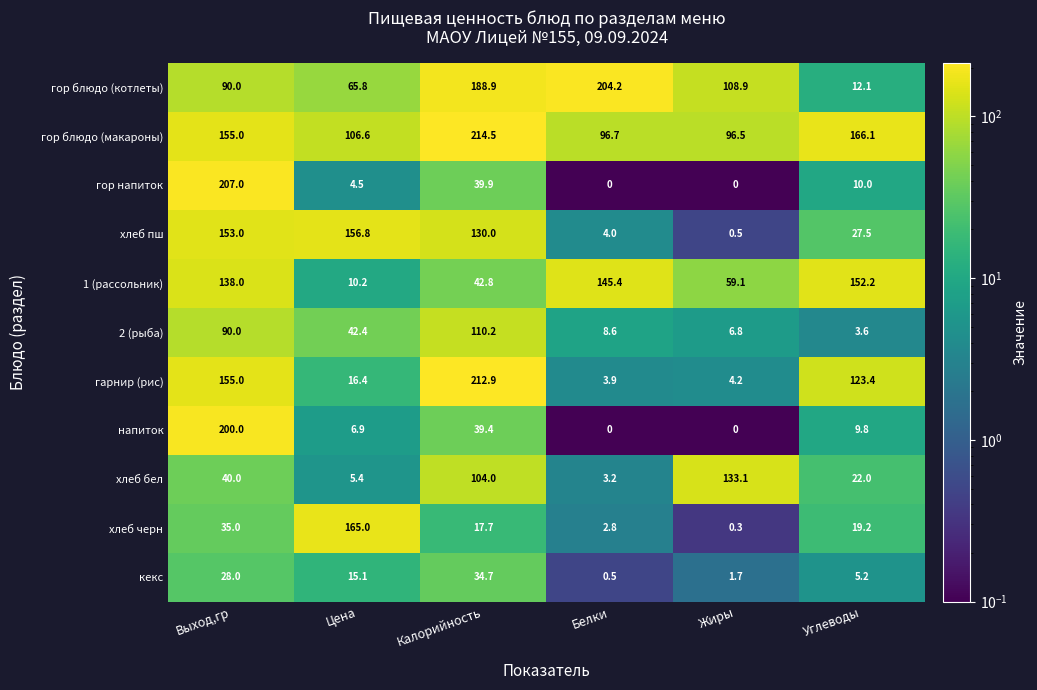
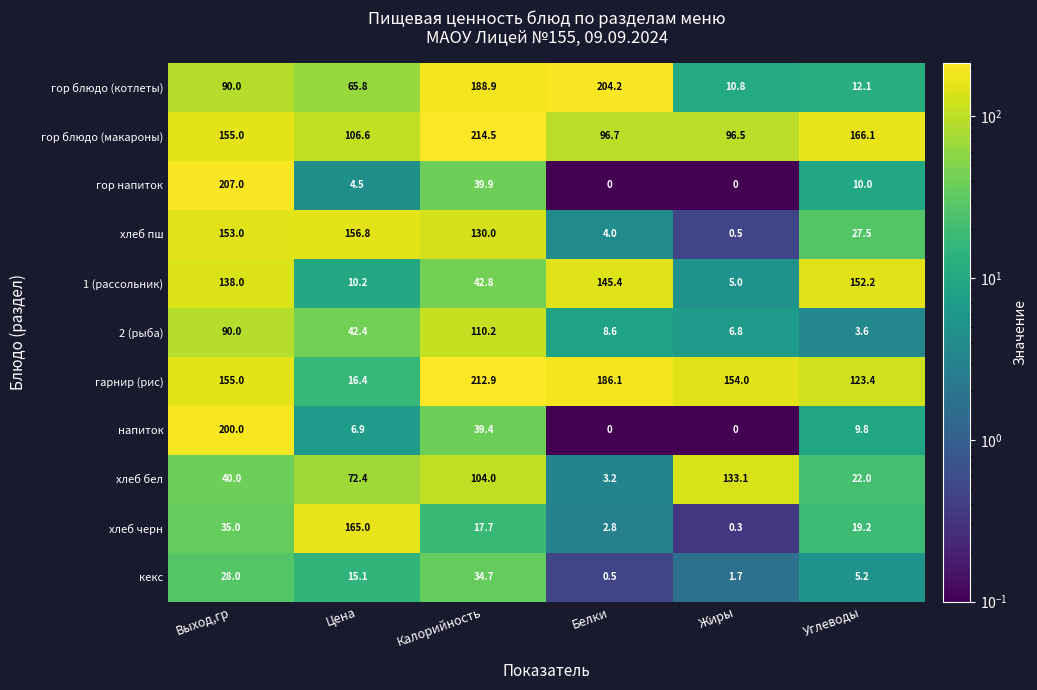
гор блюдо (котлеты), Жиры: 108.9 -> 10.8
1 (рассольник), Жиры: 59.1 -> 5.0
гарнир (рис), Белки: 3.9 -> 186.1
гарнир (рис), Жиры: 4.2 -> 154.0
хлеб бел, Цена: 5.4 -> 72.4
